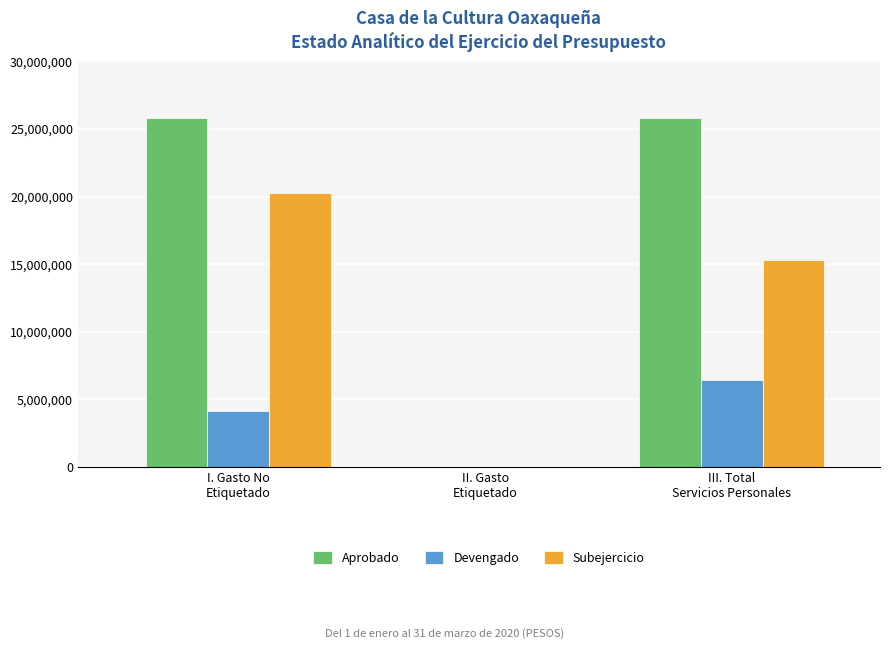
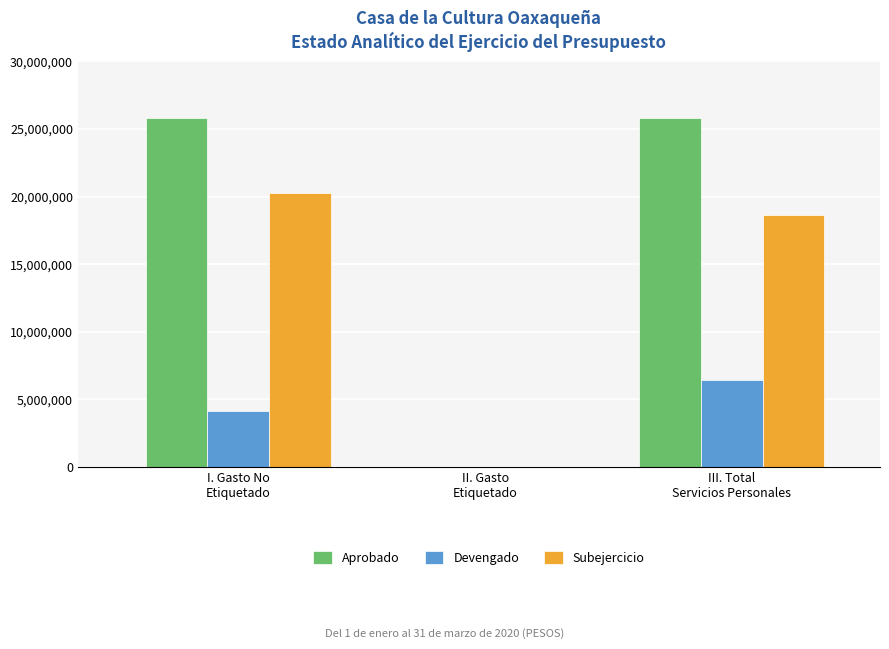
Subejercicio, III. Total Servicios Personales: 15,300,000 -> 18,600,000
